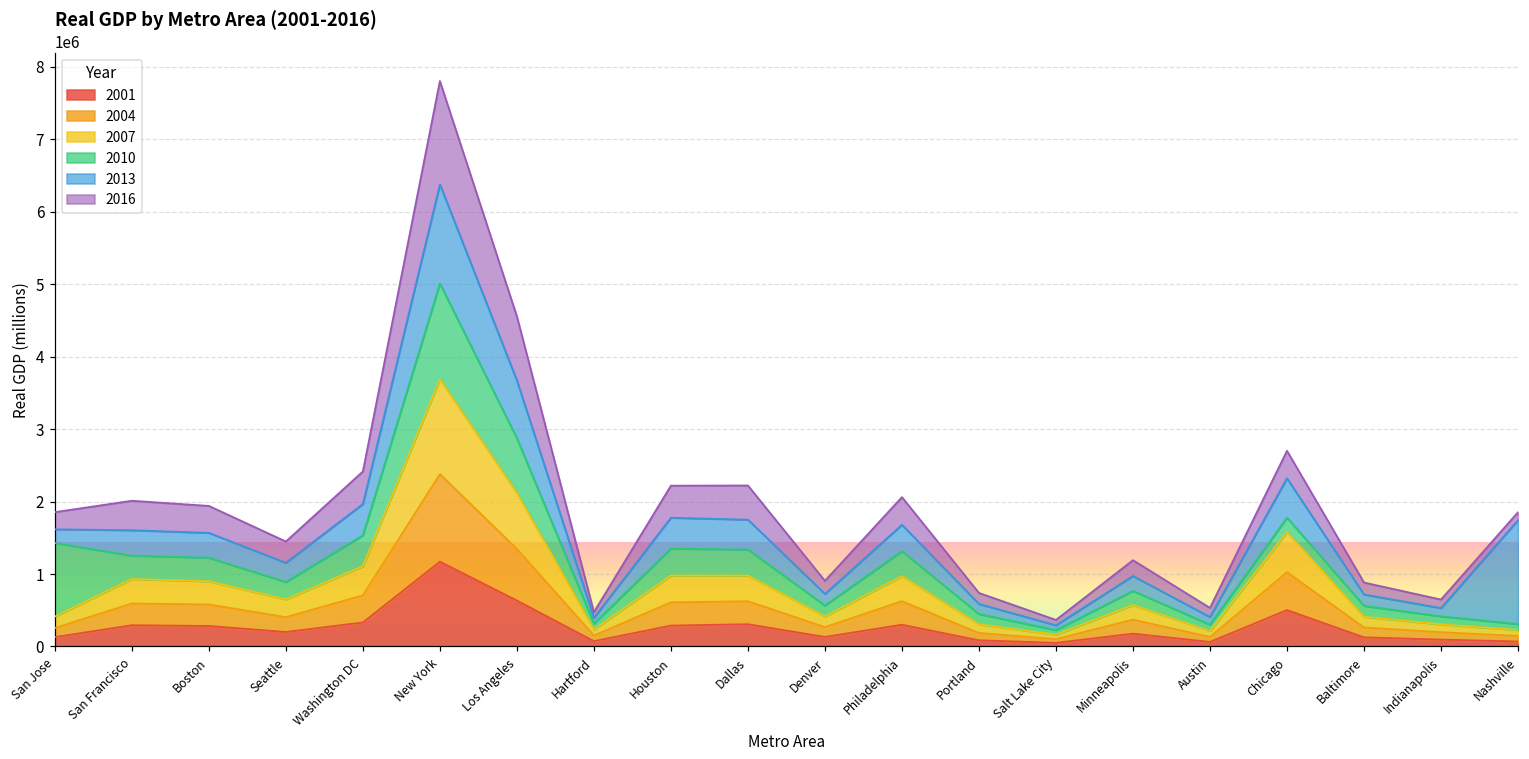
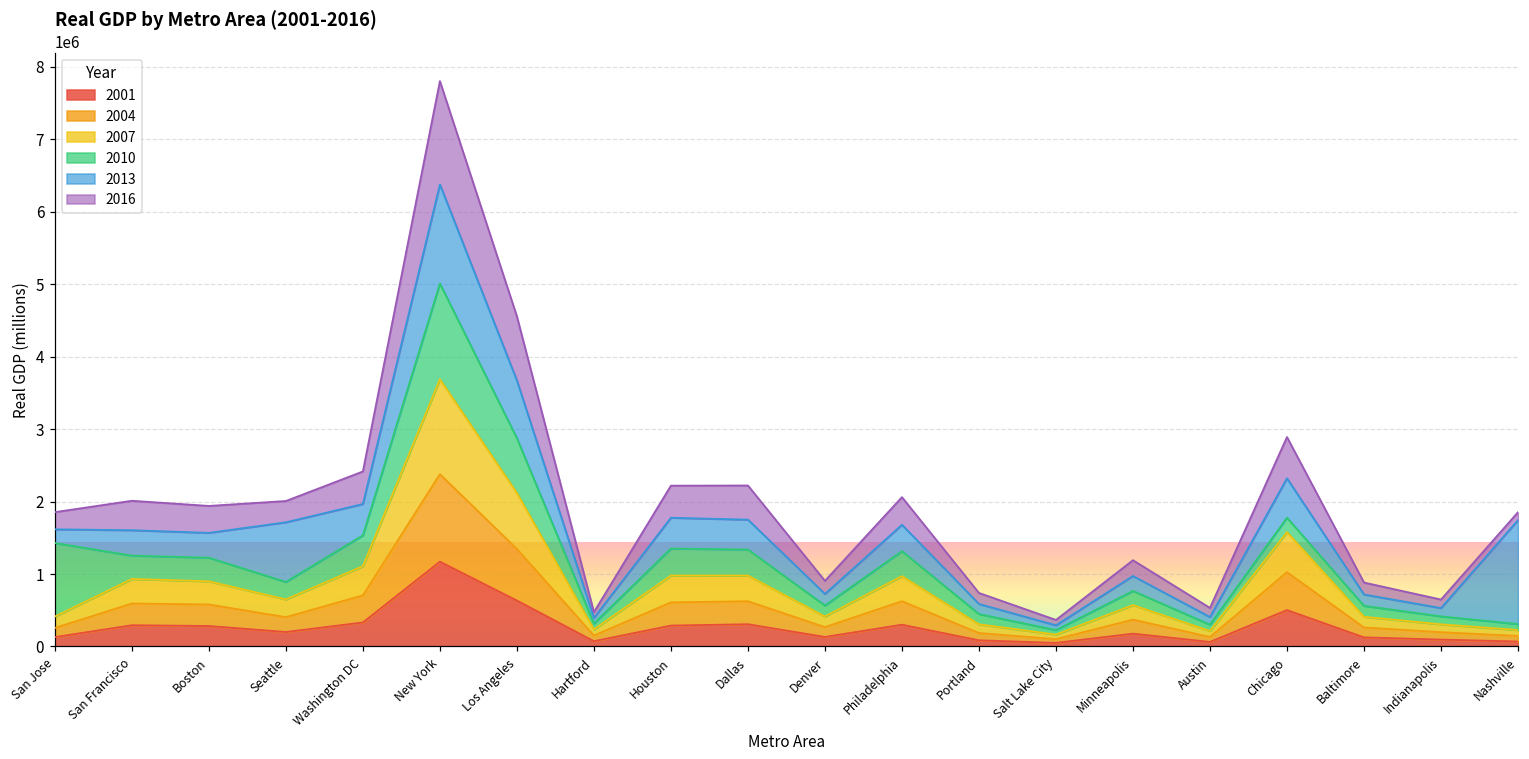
2013, Seattle: 300000 -> 800000
2016, Chicago: 400000 -> 600000
